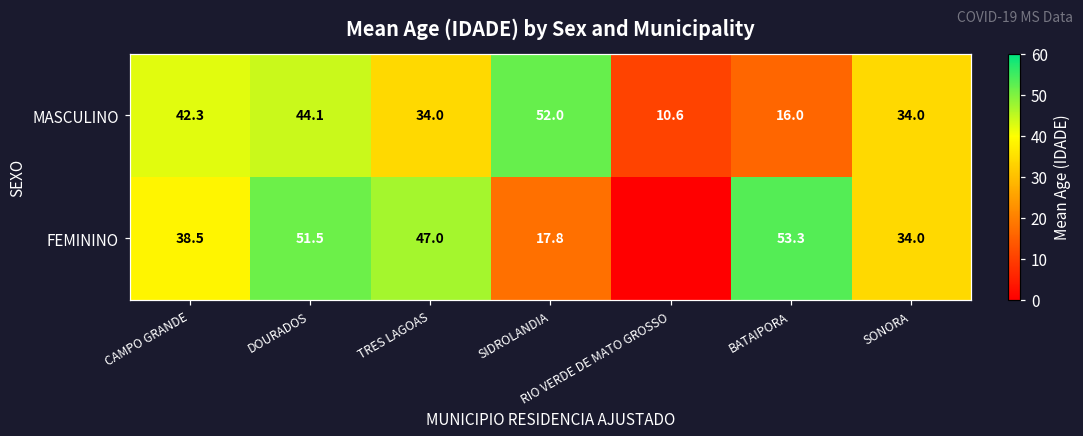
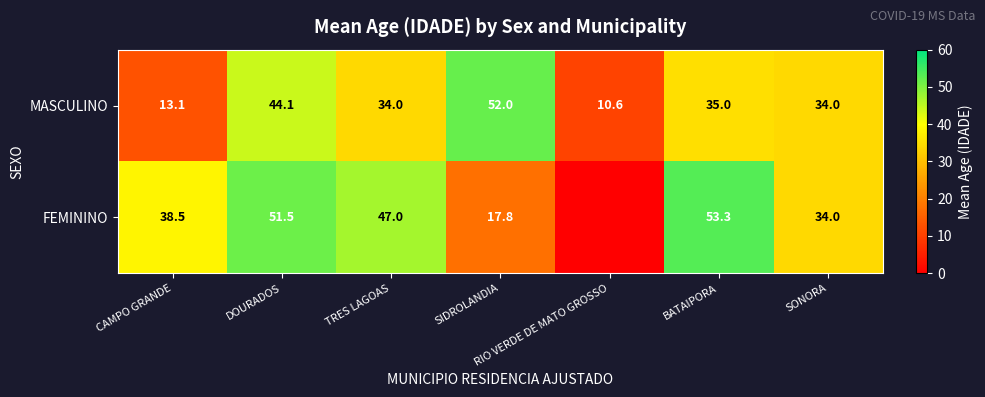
MASCULINO, CAMPO GRANDE: 42.3 -> 13.1
MASCULINO, BATAIPORA: 16.0 -> 35.0
